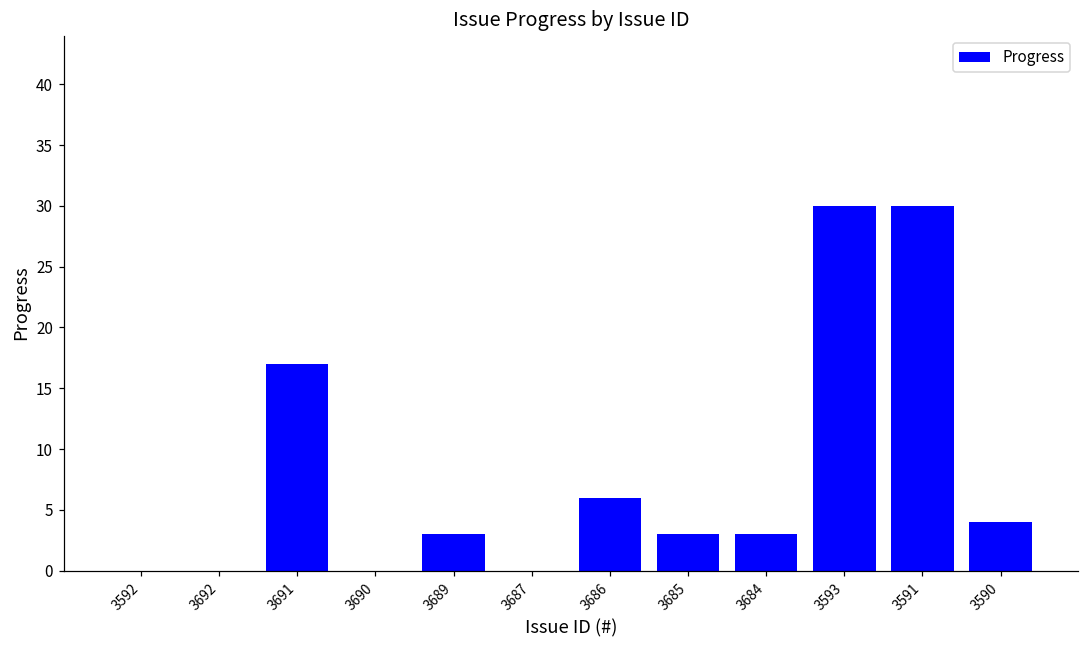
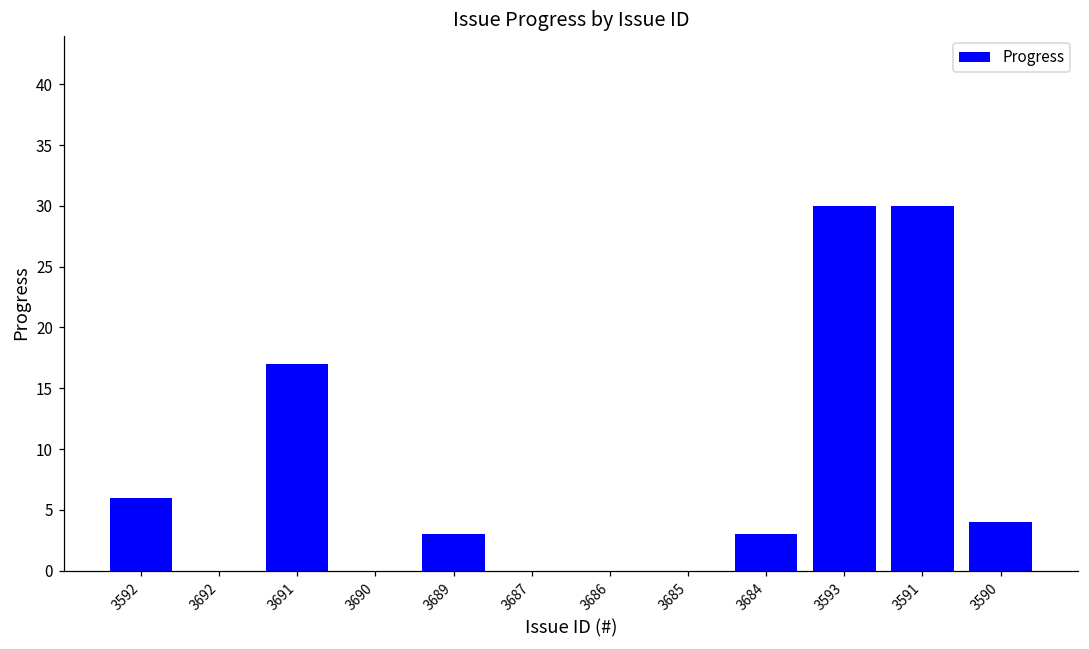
3592: 0 -> 6
3686: 6 -> 0
3685: 3 -> 0
